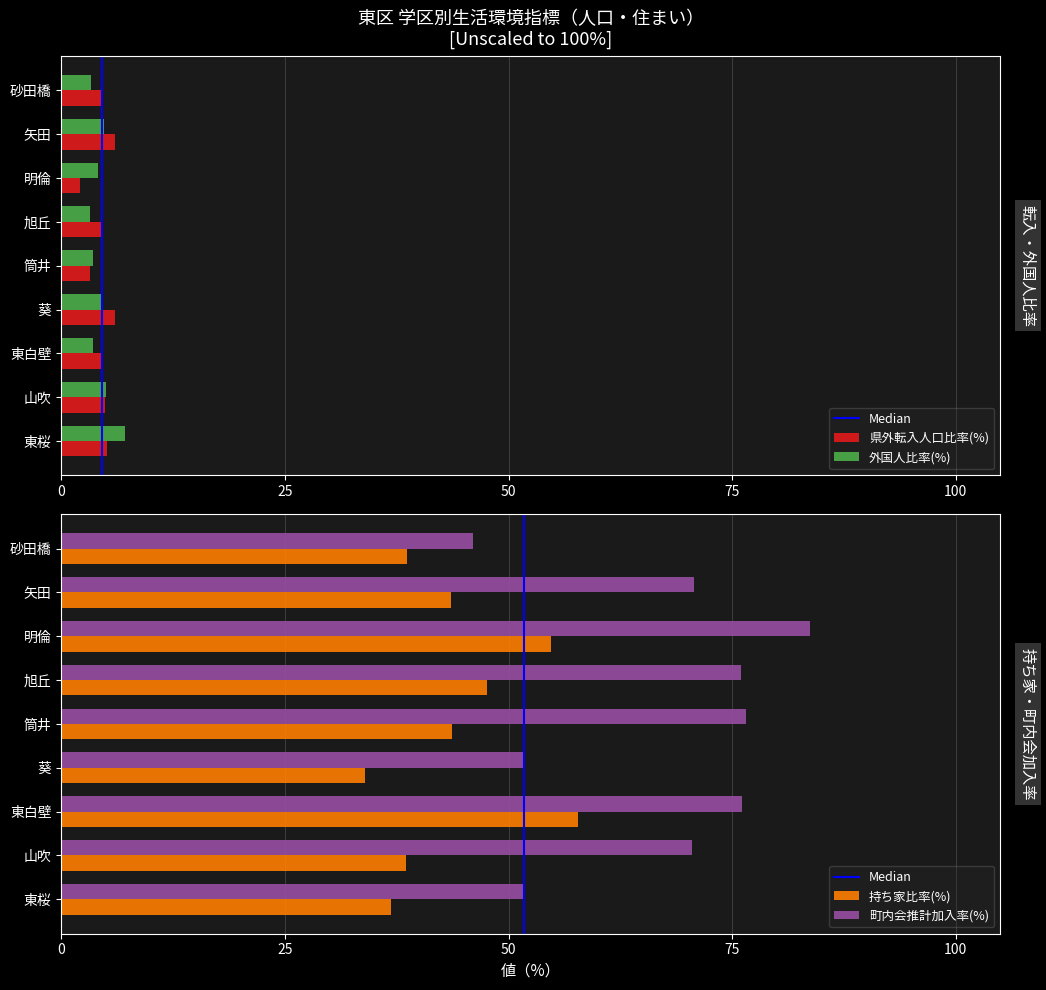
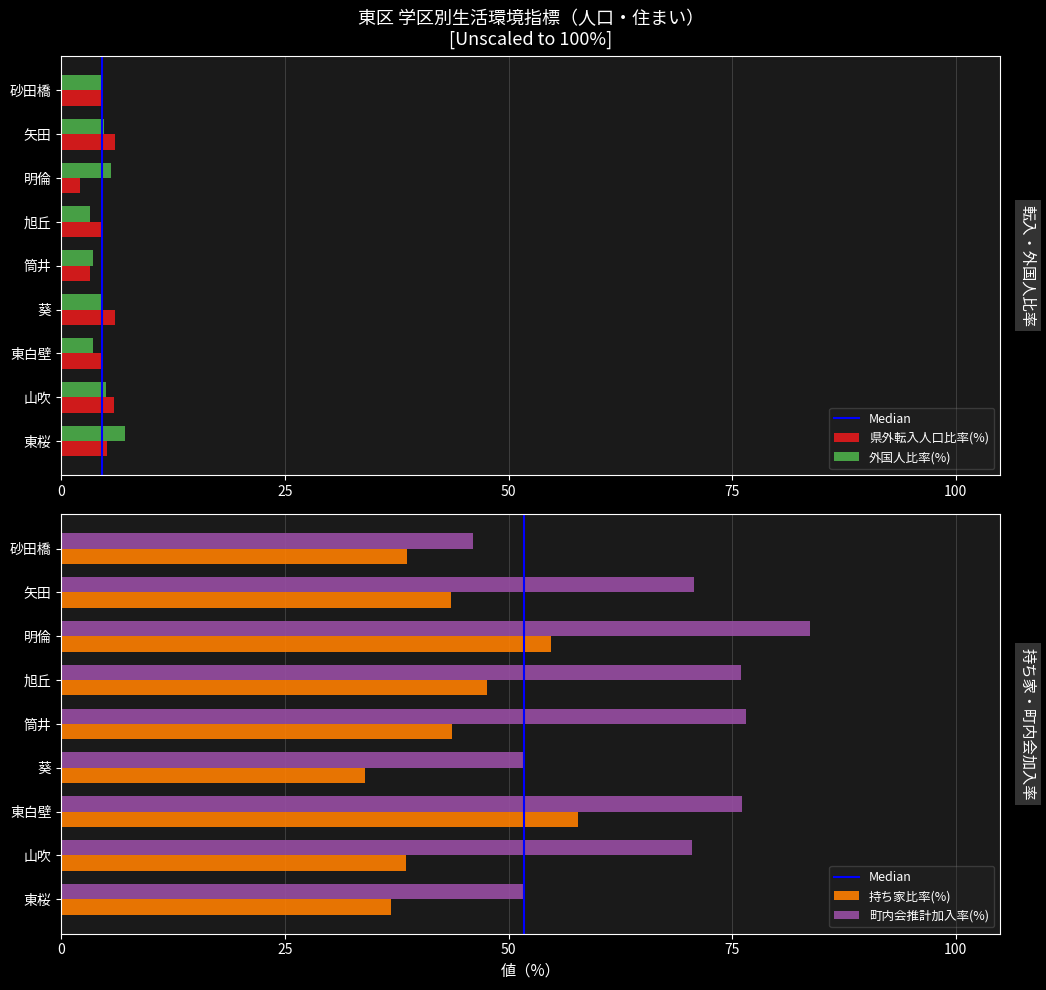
東区 学区別生活環境指標（人口・住まい） [Unscaled to 100%], 外国人比率(%), 砂田橋: 3 -> 4
東区 学区別生活環境指標（人口・住まい） [Unscaled to 100%], 外国人比率(%), 明倫: 4 -> 6
東区 学区別生活環境指標（人口・住まい） [Unscaled to 100%], 県外転入人口比率(%), 山吹: 5 -> 6
